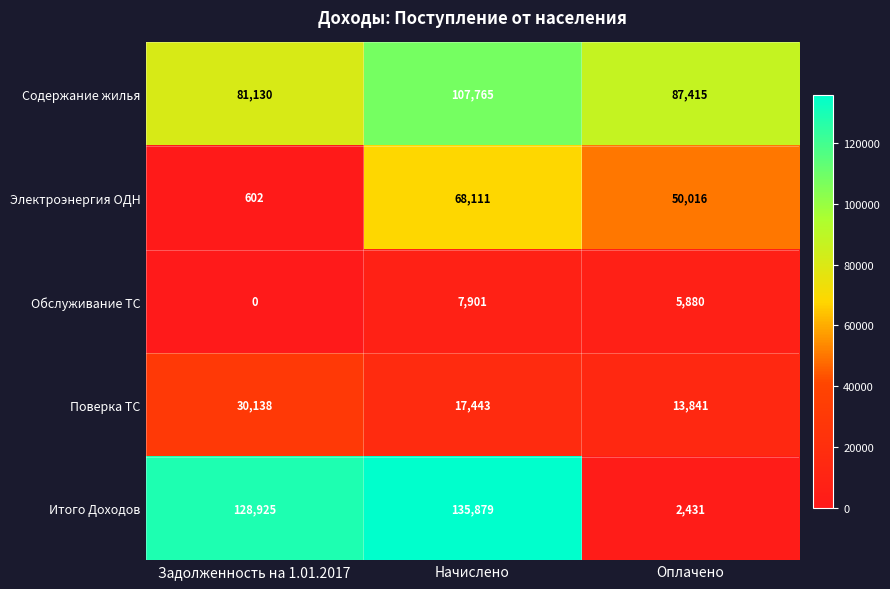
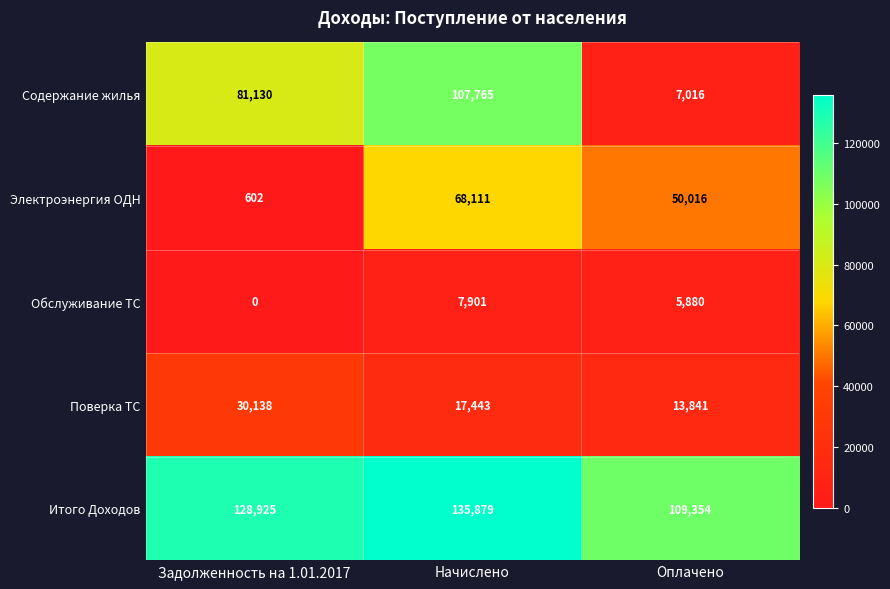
Содержание жилья, Оплачено: 87,415 -> 7,016
Итого Доходов, Оплачено: 2,431 -> 109,354
